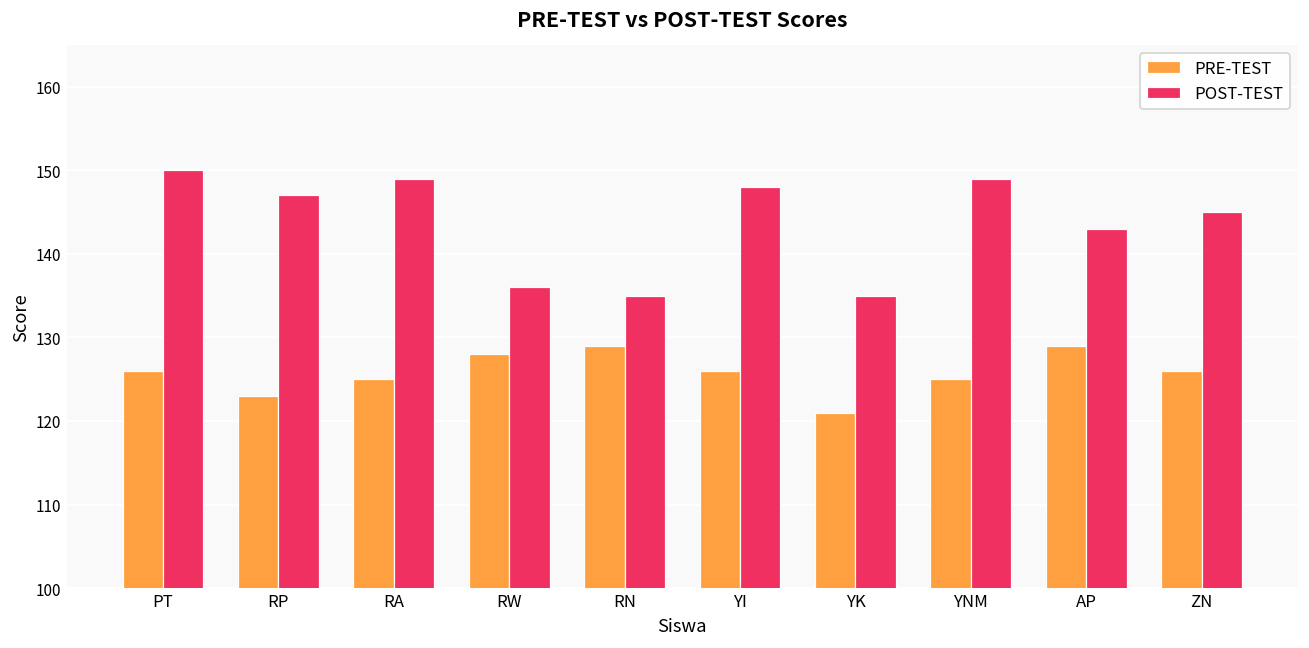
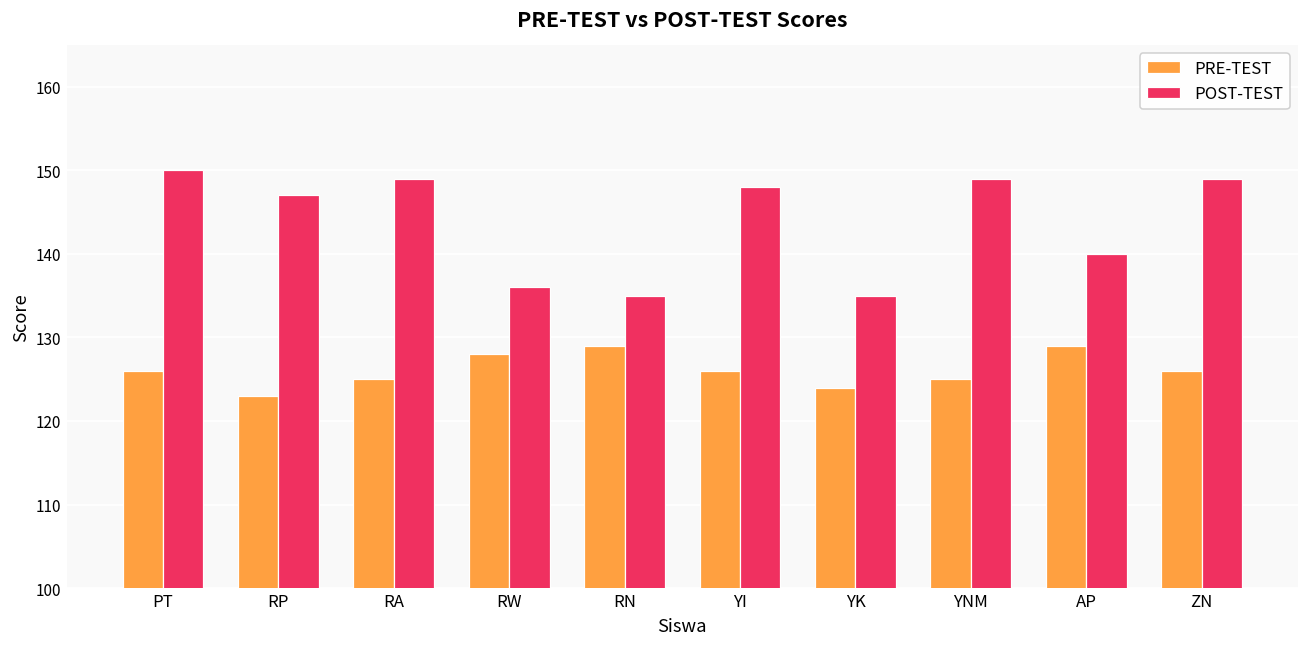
PRE-TEST, YK: 121 -> 124
POST-TEST, AP: 143 -> 140
POST-TEST, ZN: 145 -> 149
